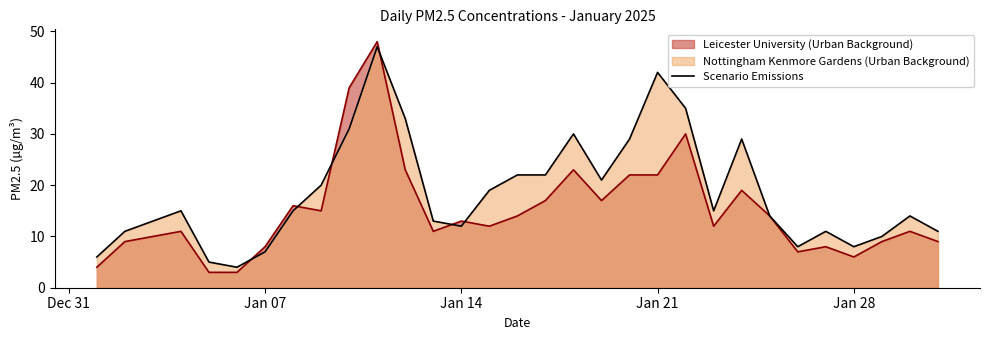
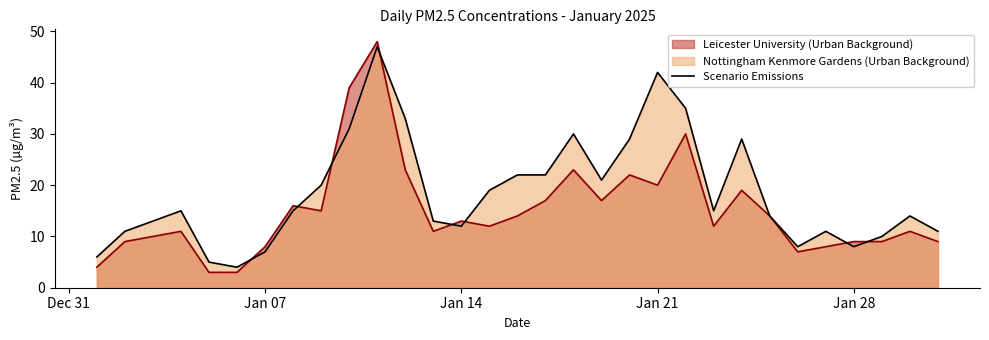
Leicester University (Urban Background), Jan 21: 22 -> 20
Leicester University (Urban Background), Jan 28: 6 -> 9
